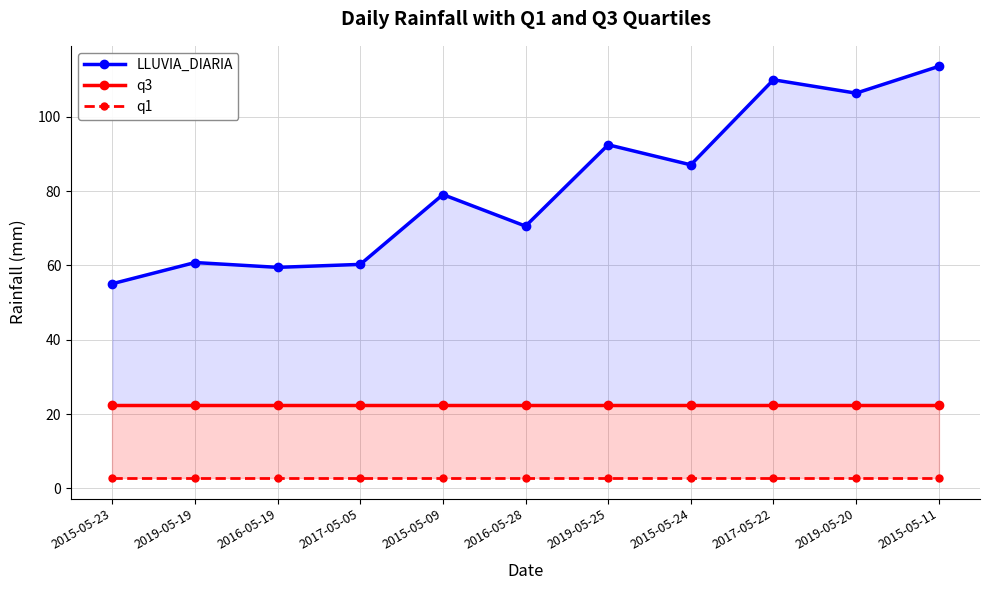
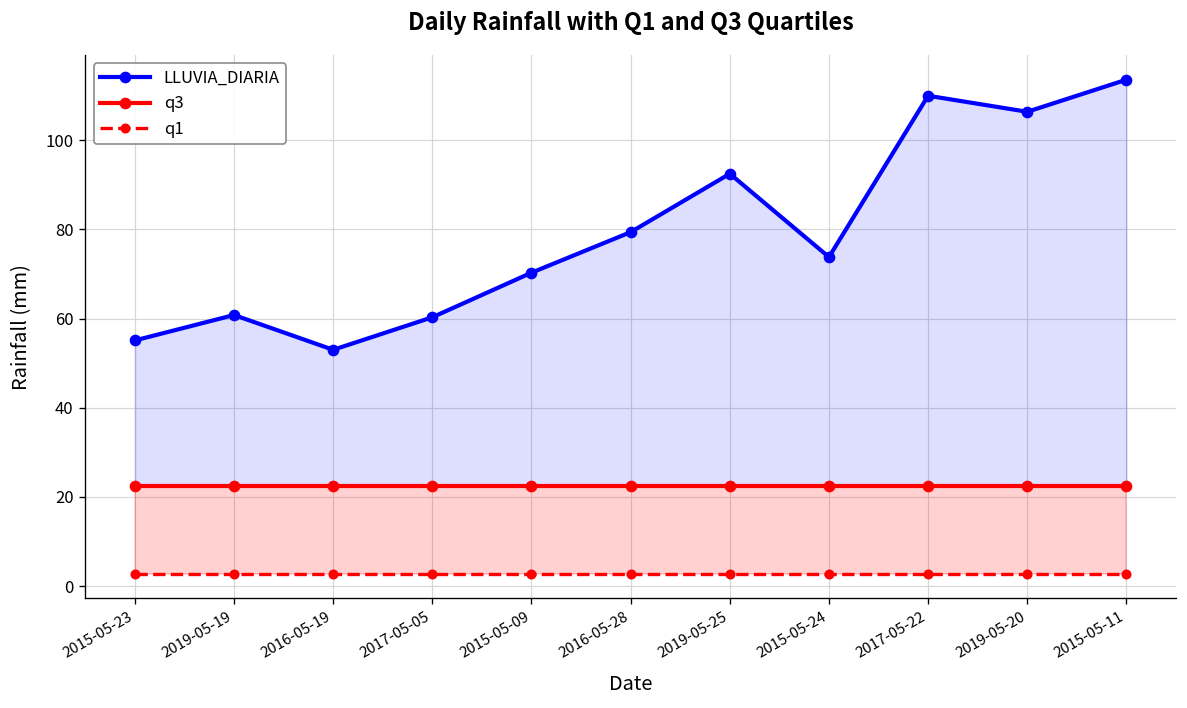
LLUVIA_DIARIA, 2016-05-19: 60 -> 53
LLUVIA_DIARIA, 2015-05-09: 79 -> 70
LLUVIA_DIARIA, 2016-05-28: 71 -> 79
LLUVIA_DIARIA, 2015-05-24: 87 -> 74
